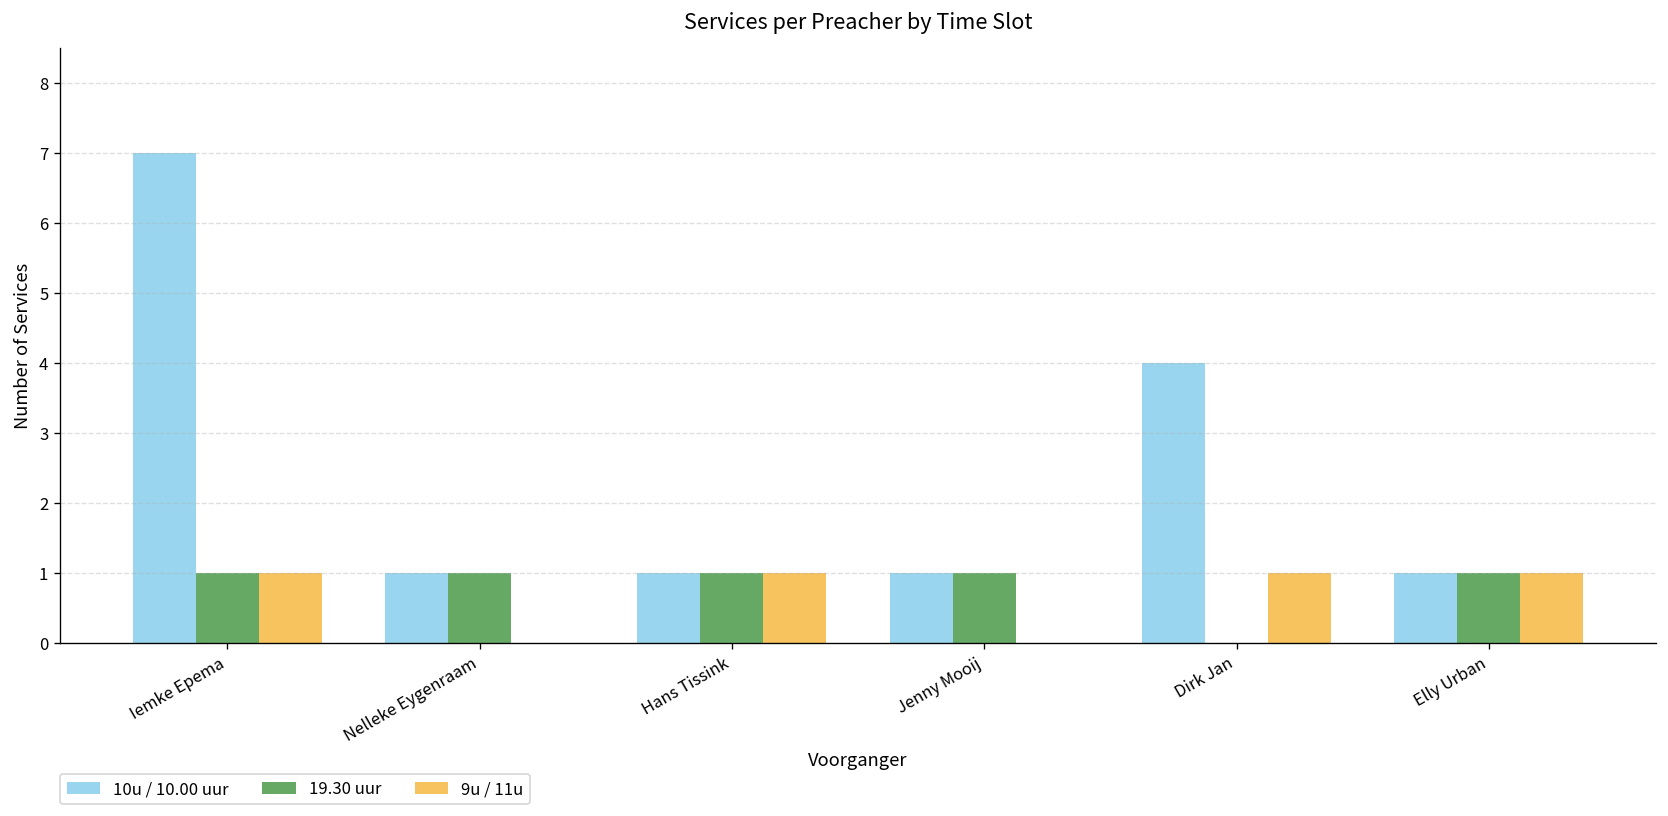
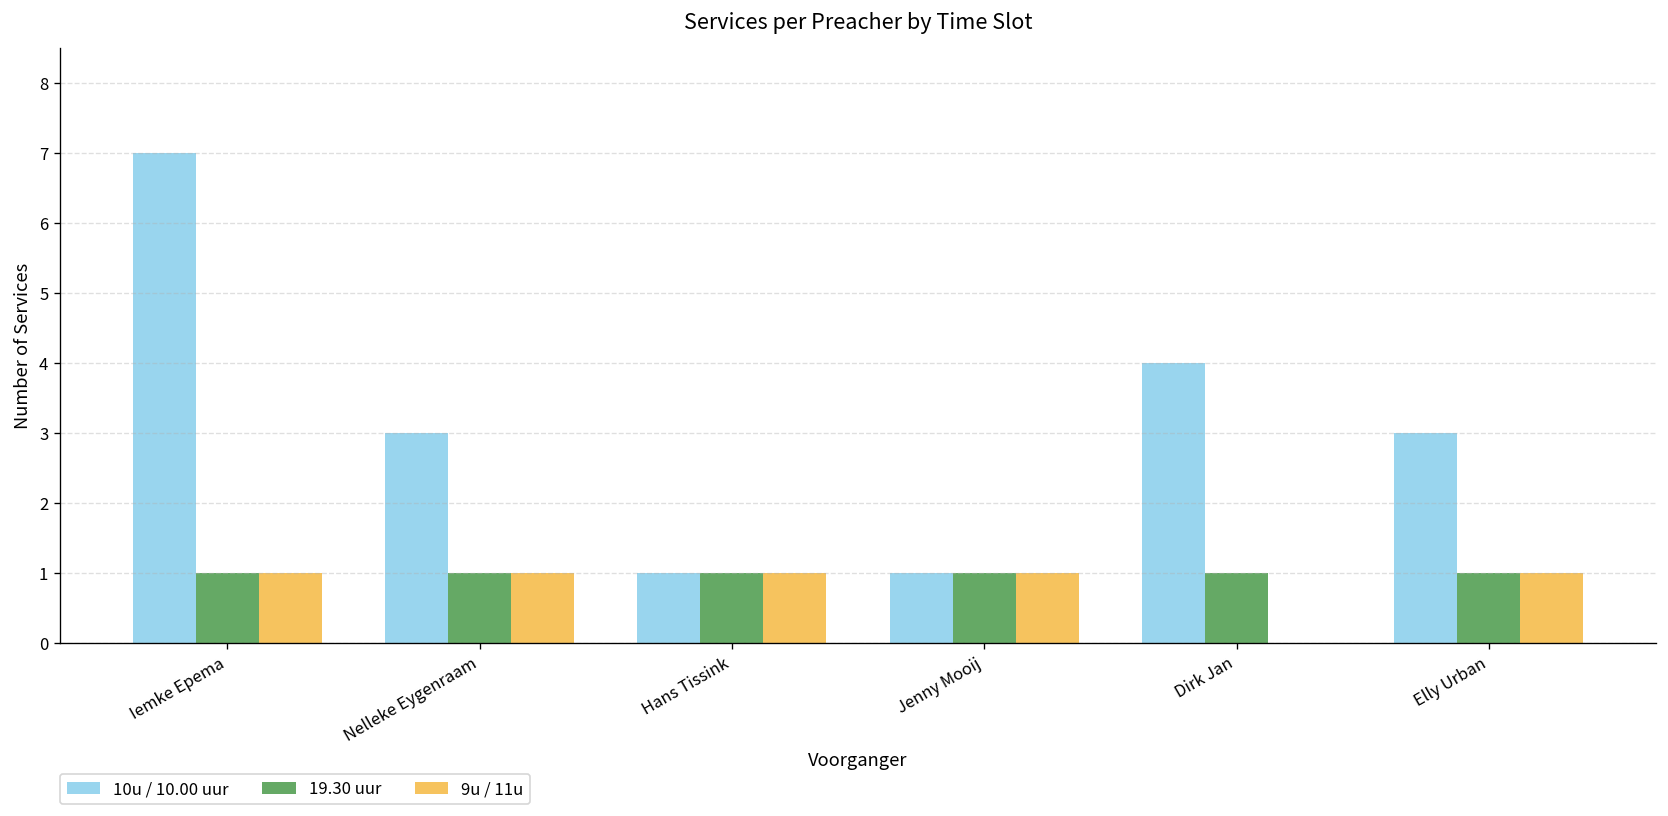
10u / 10.00 uur, Nelleke Eygenraam: 1 -> 3
9u / 11u, Nelleke Eygenraam: 0 -> 1
9u / 11u, Jenny Mooij: 0 -> 1
19.30 uur, Dirk Jan: 0 -> 1
9u / 11u, Dirk Jan: 1 -> 0
10u / 10.00 uur, Elly Urban: 1 -> 3
